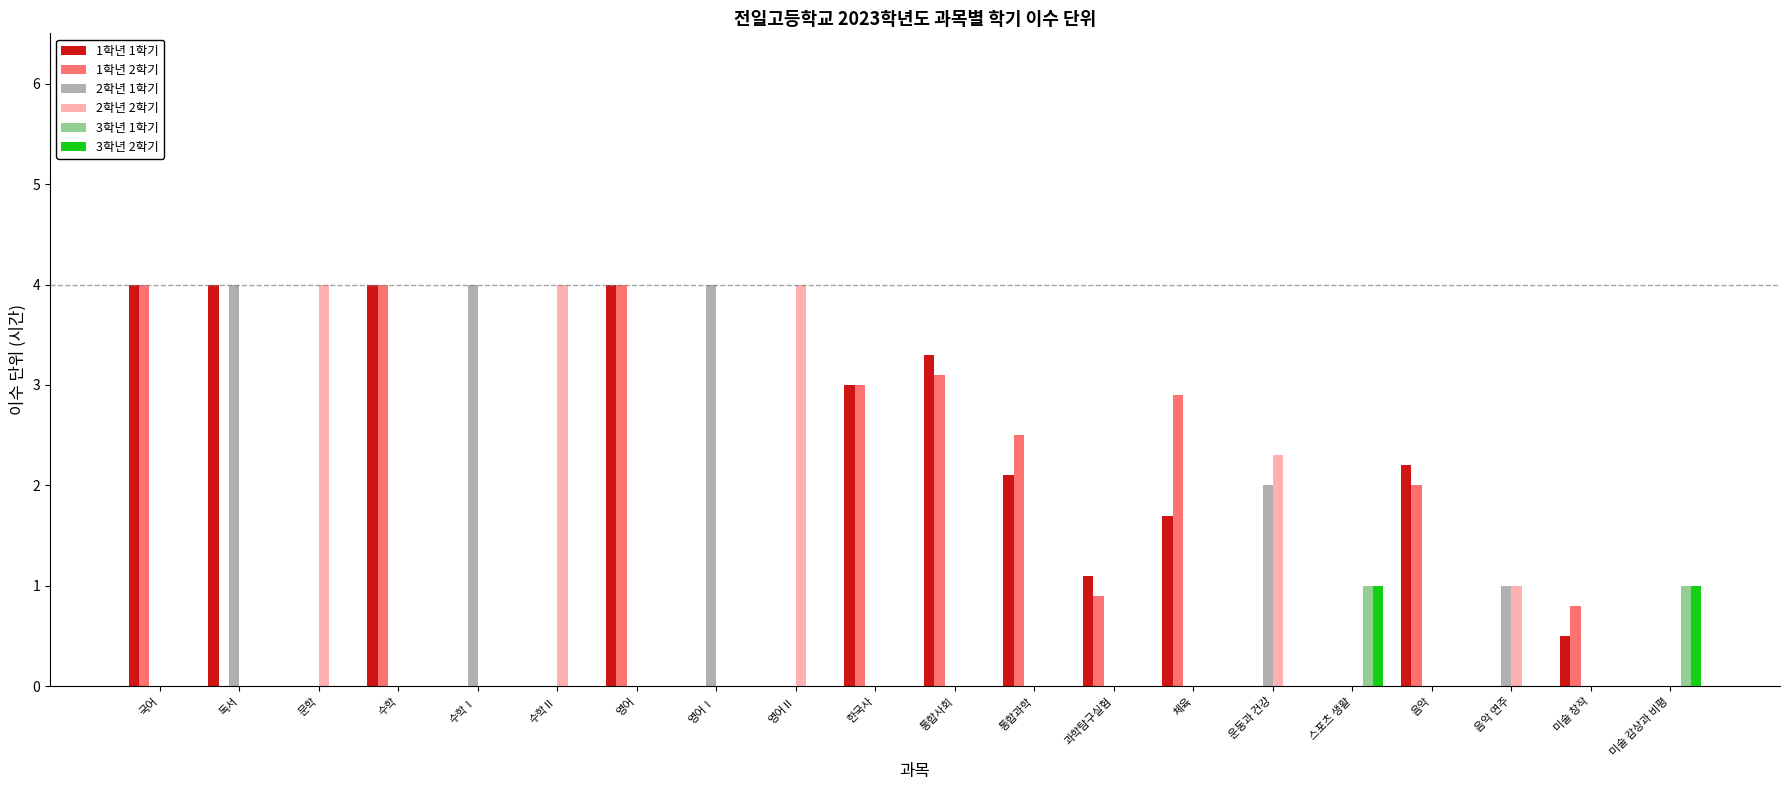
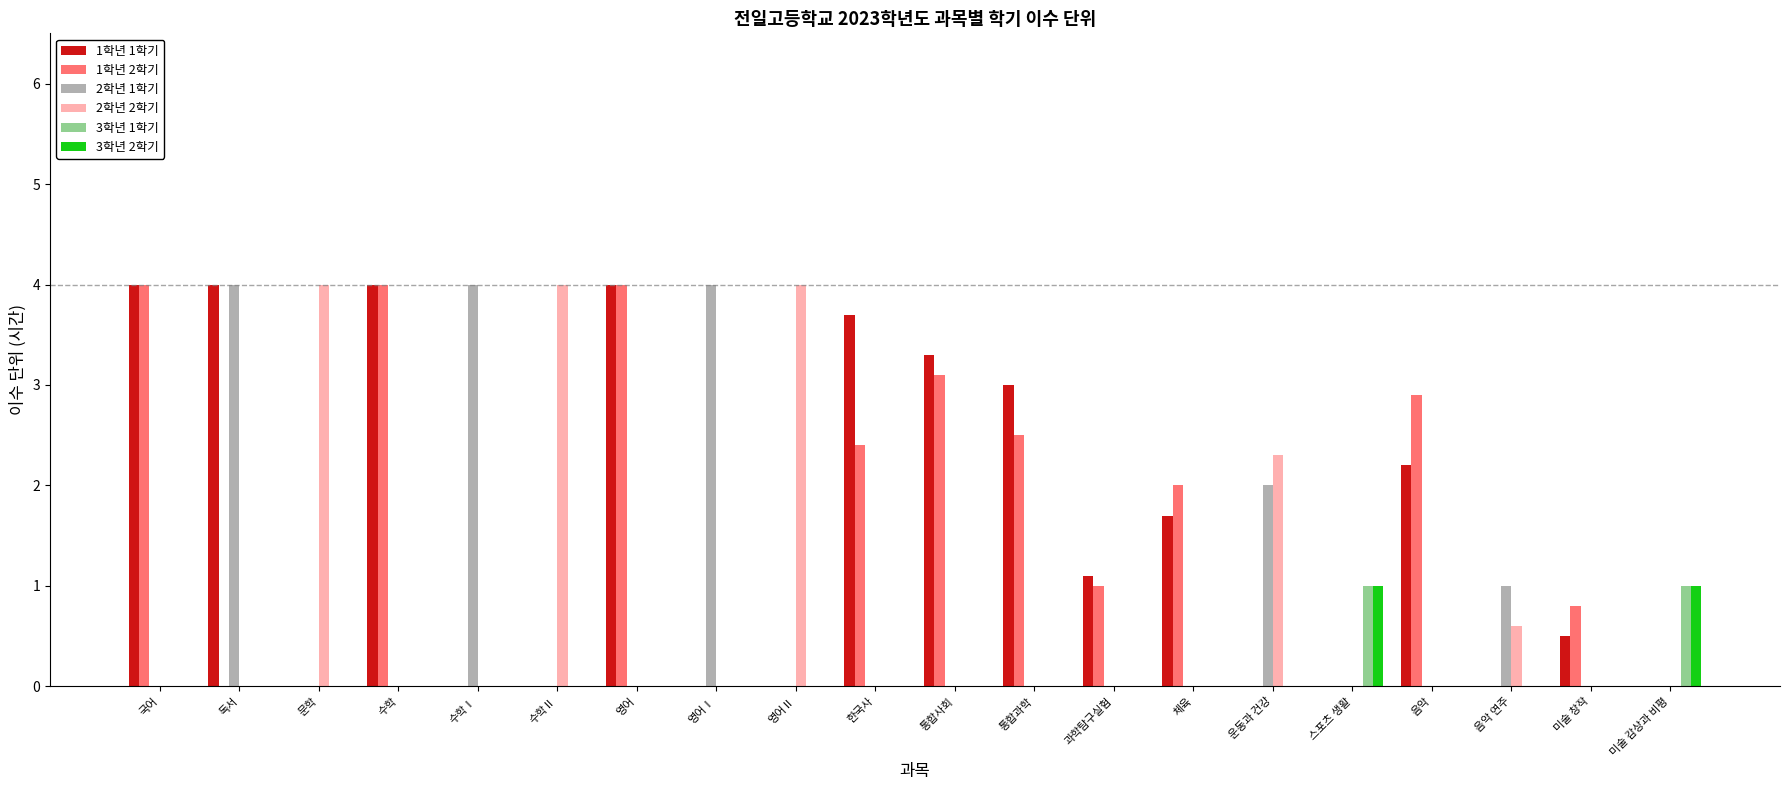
1학년 1학기, 한국사: 3.0 -> 3.7
1학년 2학기, 한국사: 3.0 -> 2.4
1학년 1학기, 통합과학: 2.1 -> 3.0
1학년 2학기, 과학탐구실험: 0.9 -> 1.0
1학년 2학기, 체육: 2.9 -> 2.0
1학년 2학기, 음악: 2.0 -> 2.9
2학년 2학기, 음악 연주: 1.0 -> 0.6
